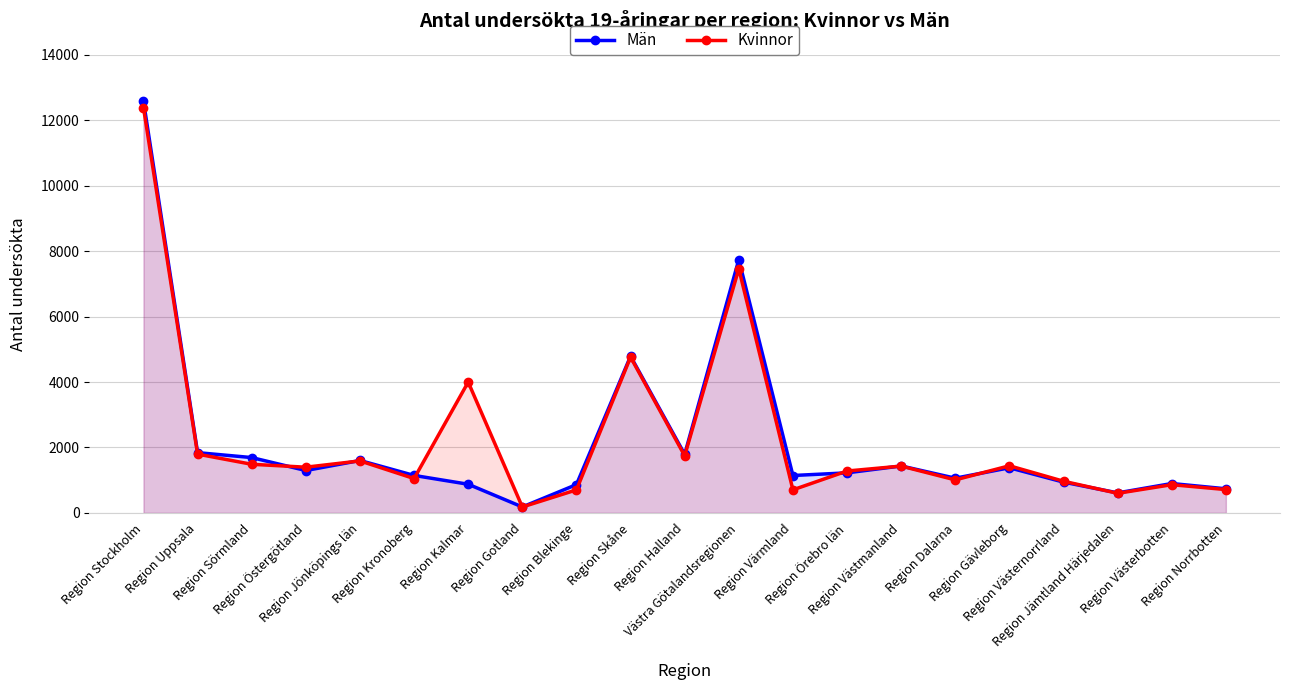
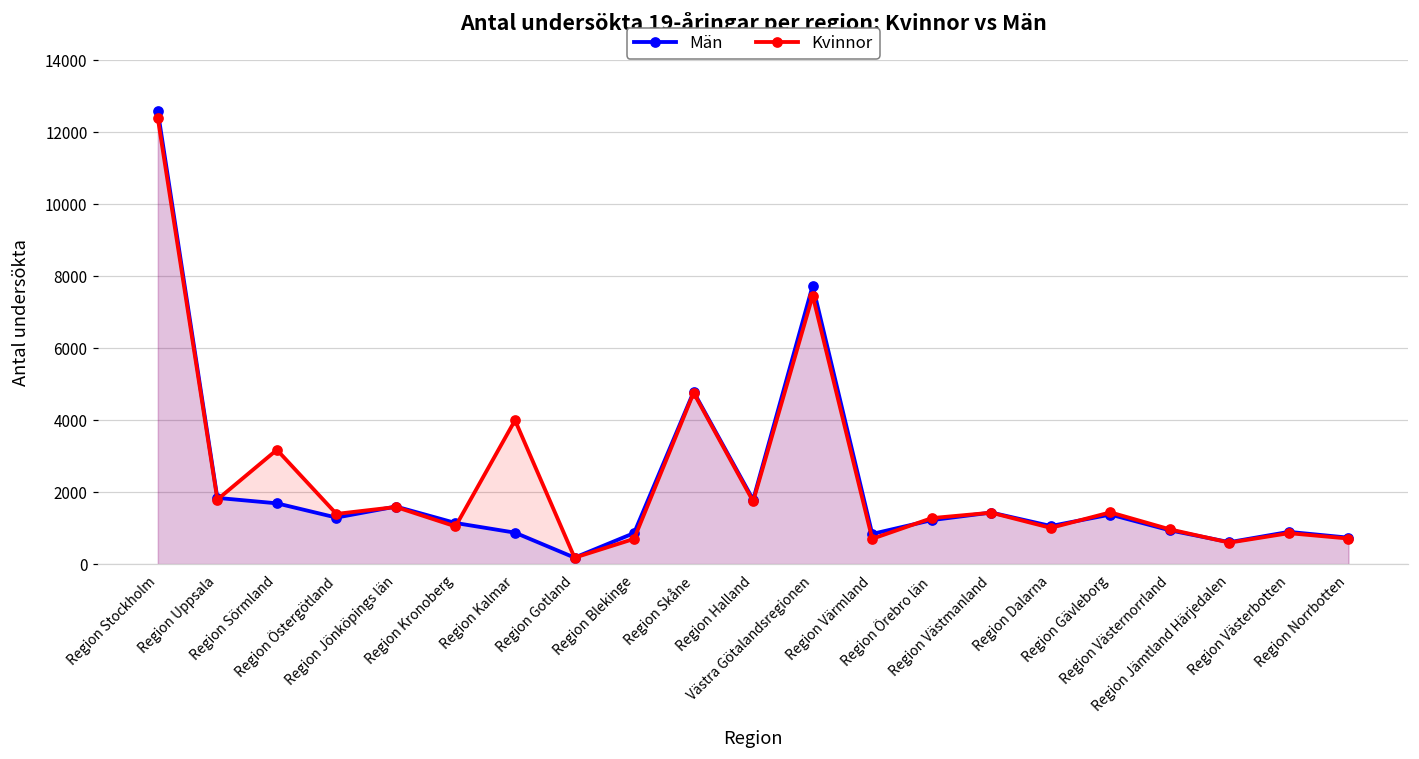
Kvinnor, Region Sörmland: 1500 -> 3200
Män, Region Värmland: 1100 -> 800
